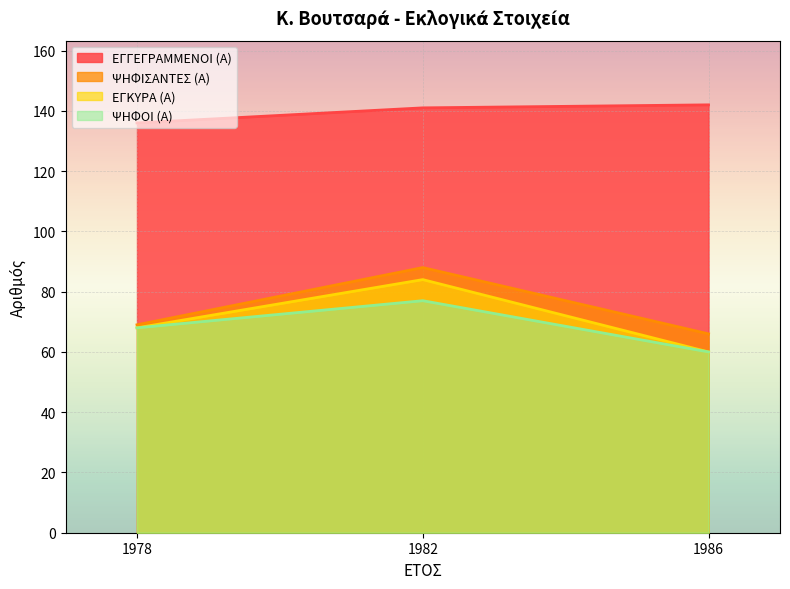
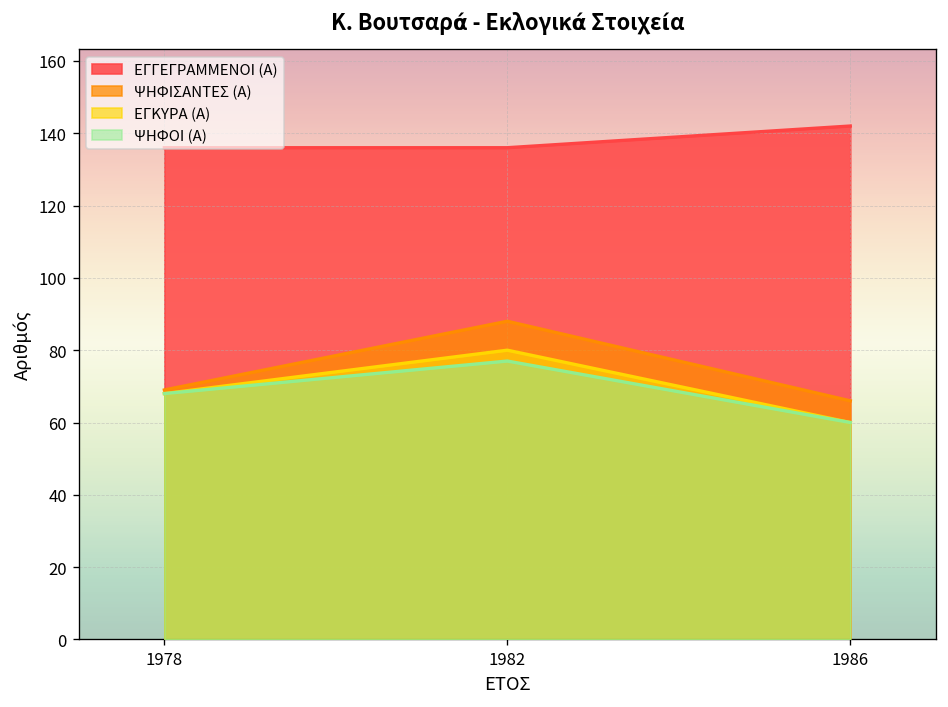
ΕΓΓΕΓΡΑΜΜΕΝΟΙ (Α), 1982: 141 -> 136
ΕΓΚΥΡΑ (Α), 1982: 84 -> 80
